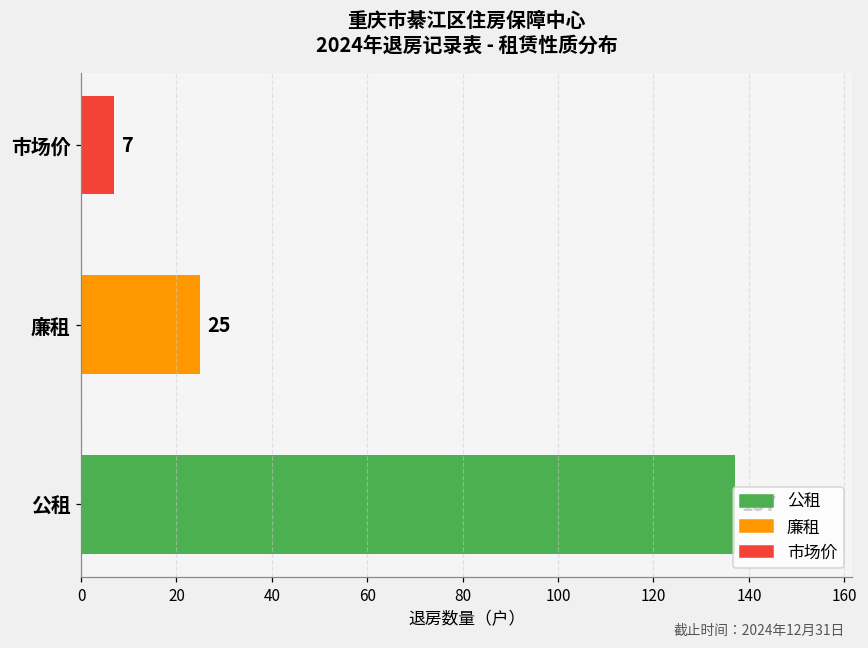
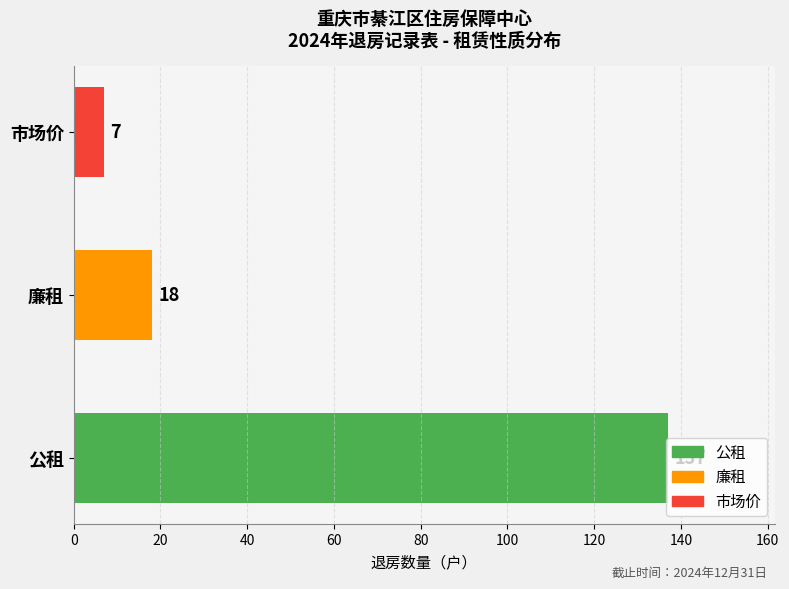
廉租, 廉租: 25 -> 18
